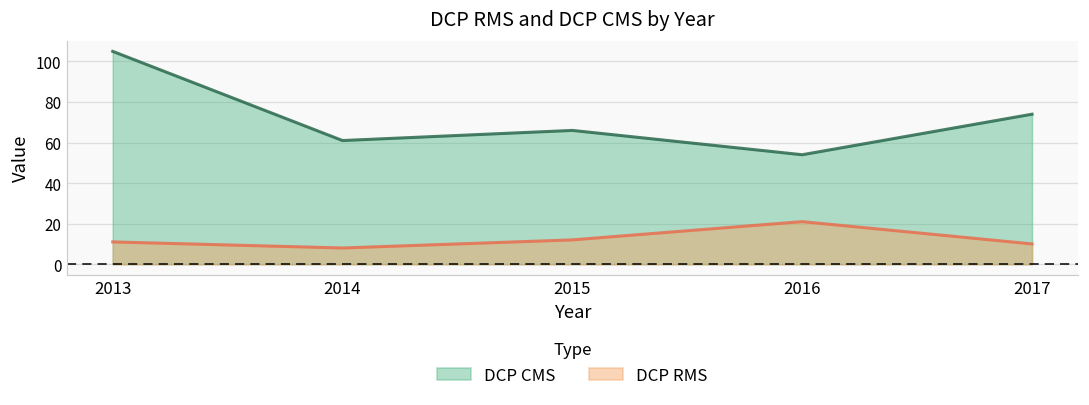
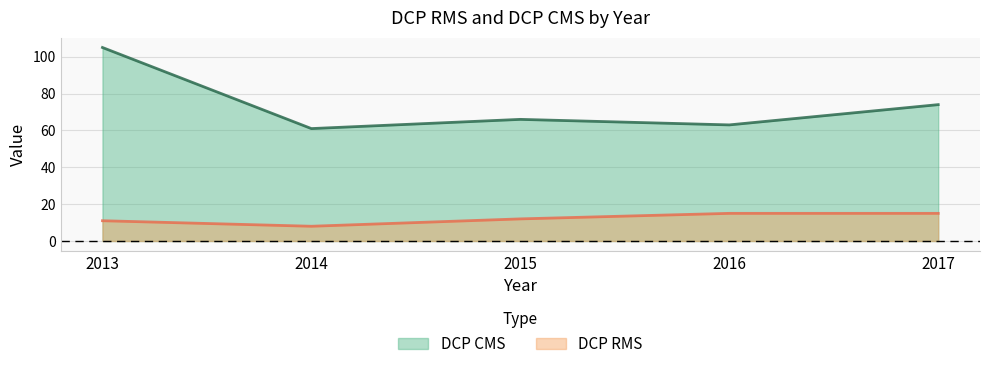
DCP CMS, 2016: 54 -> 63
DCP RMS, 2016: 21 -> 15
DCP RMS, 2017: 10 -> 15
